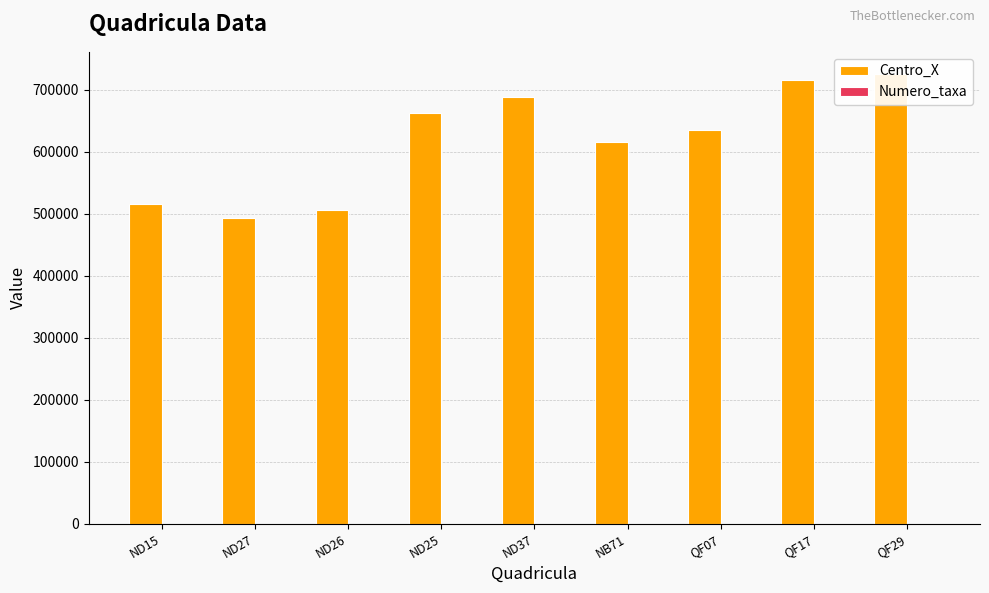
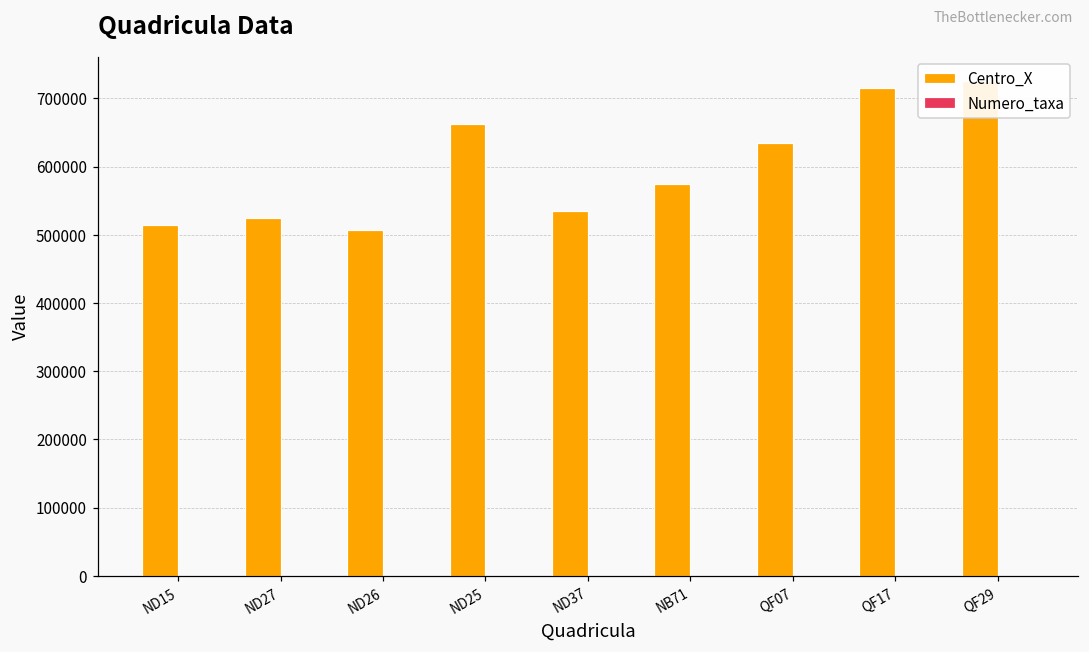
Centro_X, ND27: 490000 -> 530000
Centro_X, ND37: 690000 -> 540000
Centro_X, NB71: 620000 -> 580000
